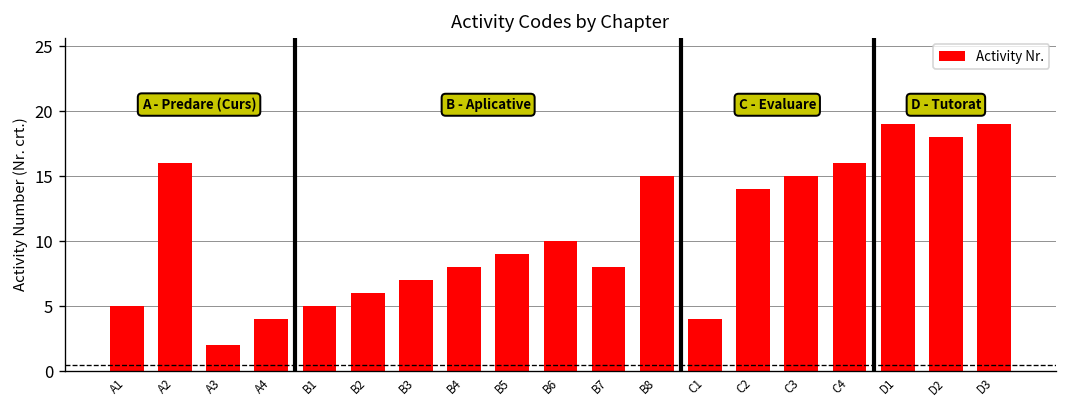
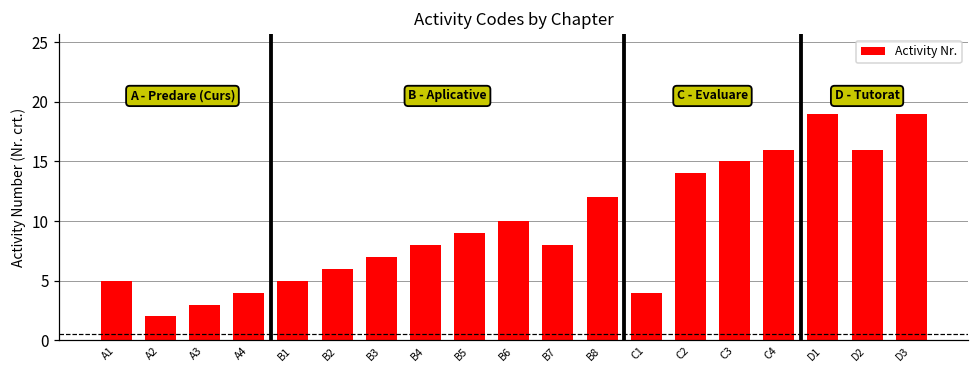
A2: 16 -> 2
A3: 2 -> 3
B8: 15 -> 12
D2: 18 -> 16
